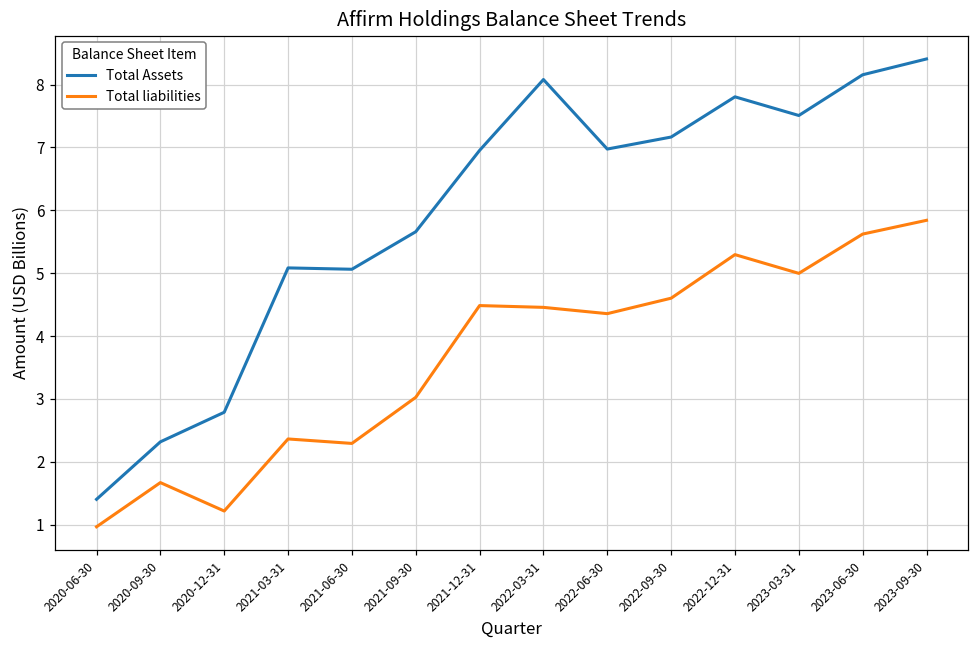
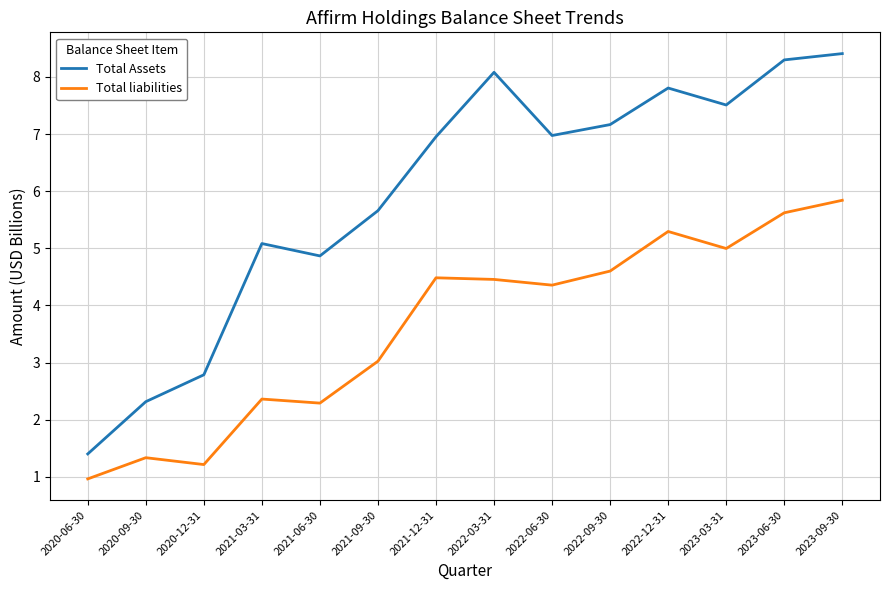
Total liabilities, 2020-09-30: 1.7 -> 1.3
Total Assets, 2021-06-30: 5.1 -> 4.9
Total Assets, 2023-06-30: 8.2 -> 8.3
